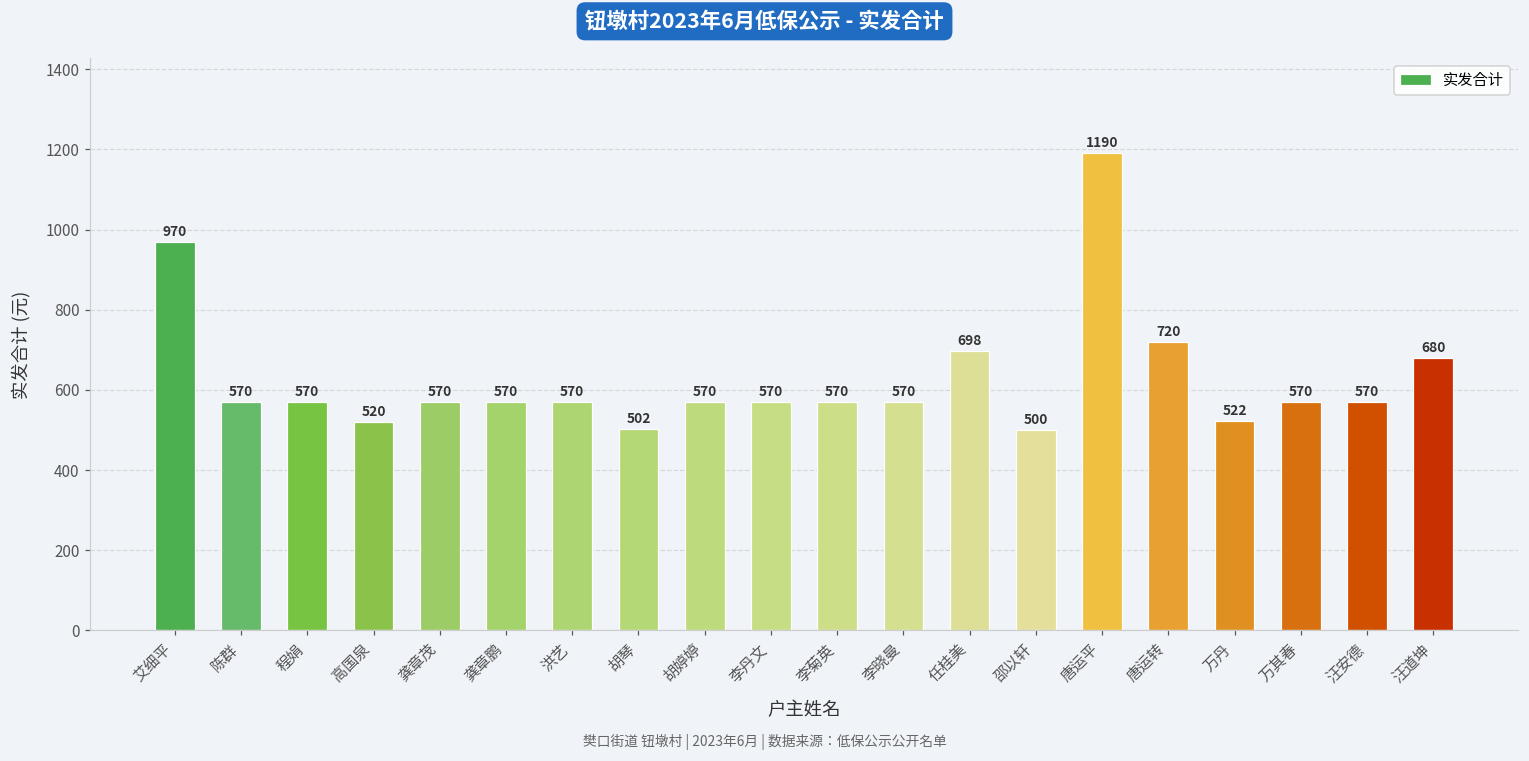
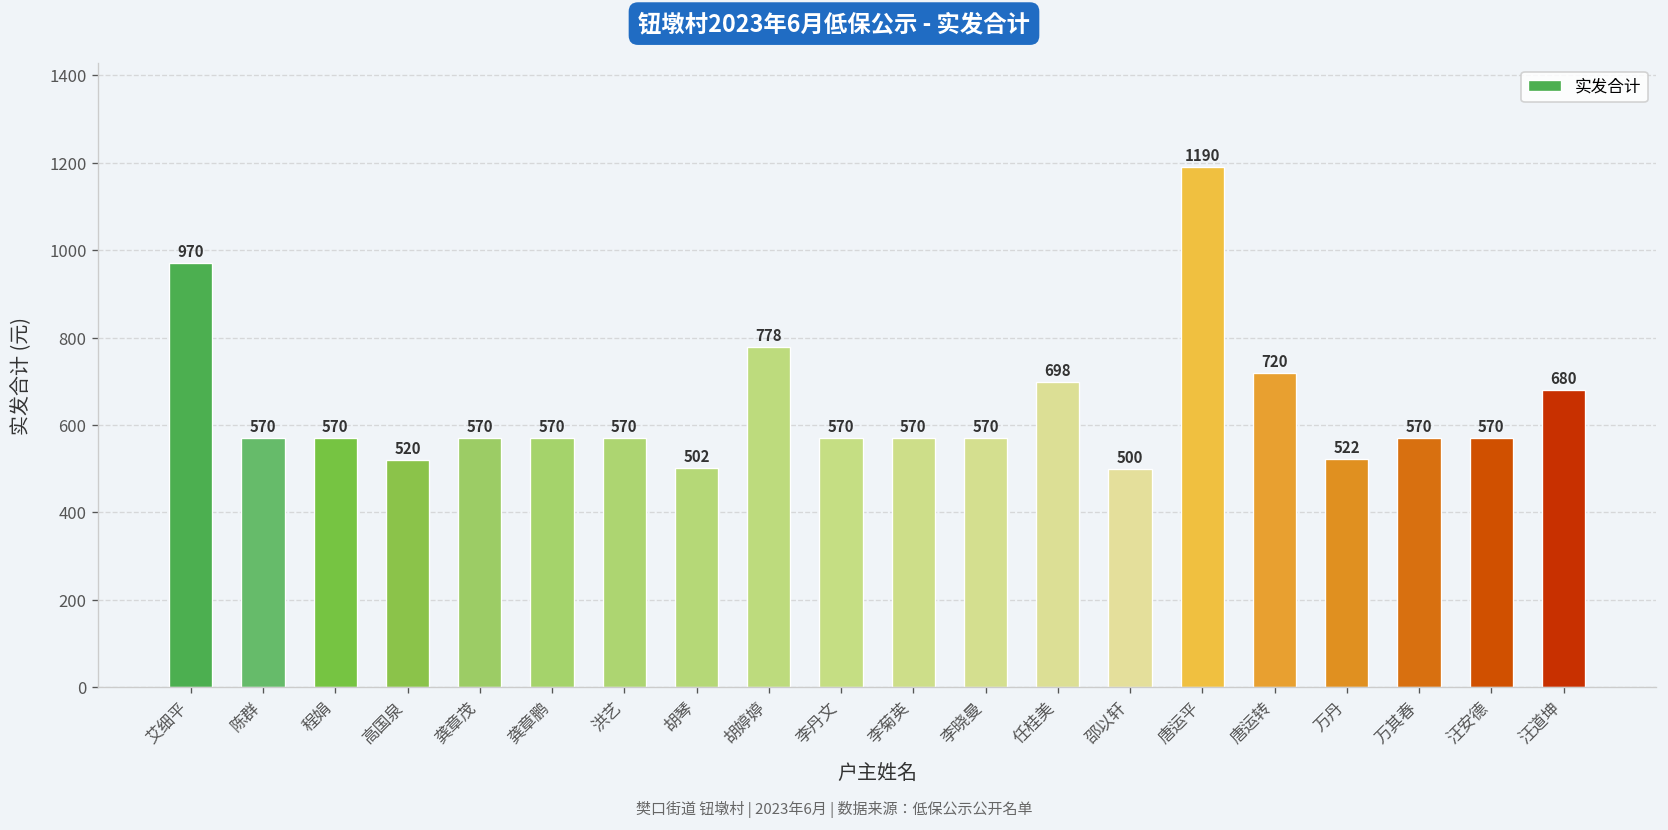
胡婷婷: 570 -> 778
